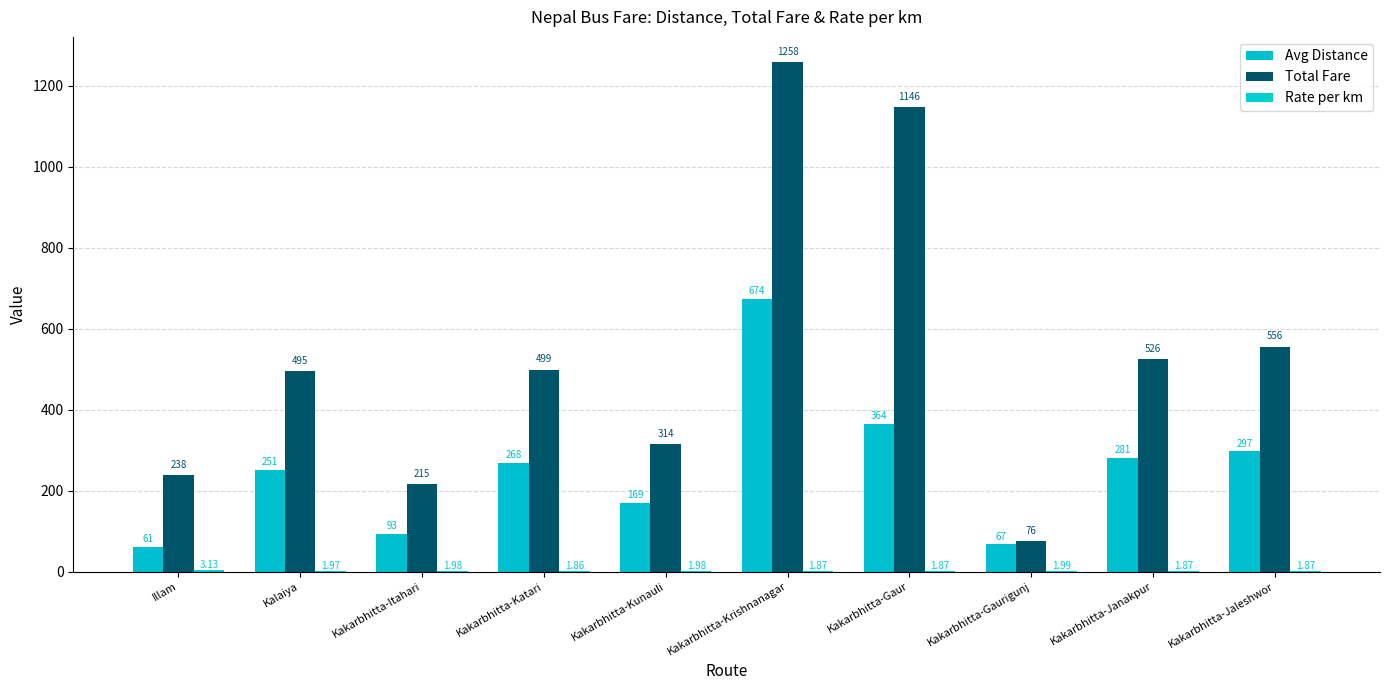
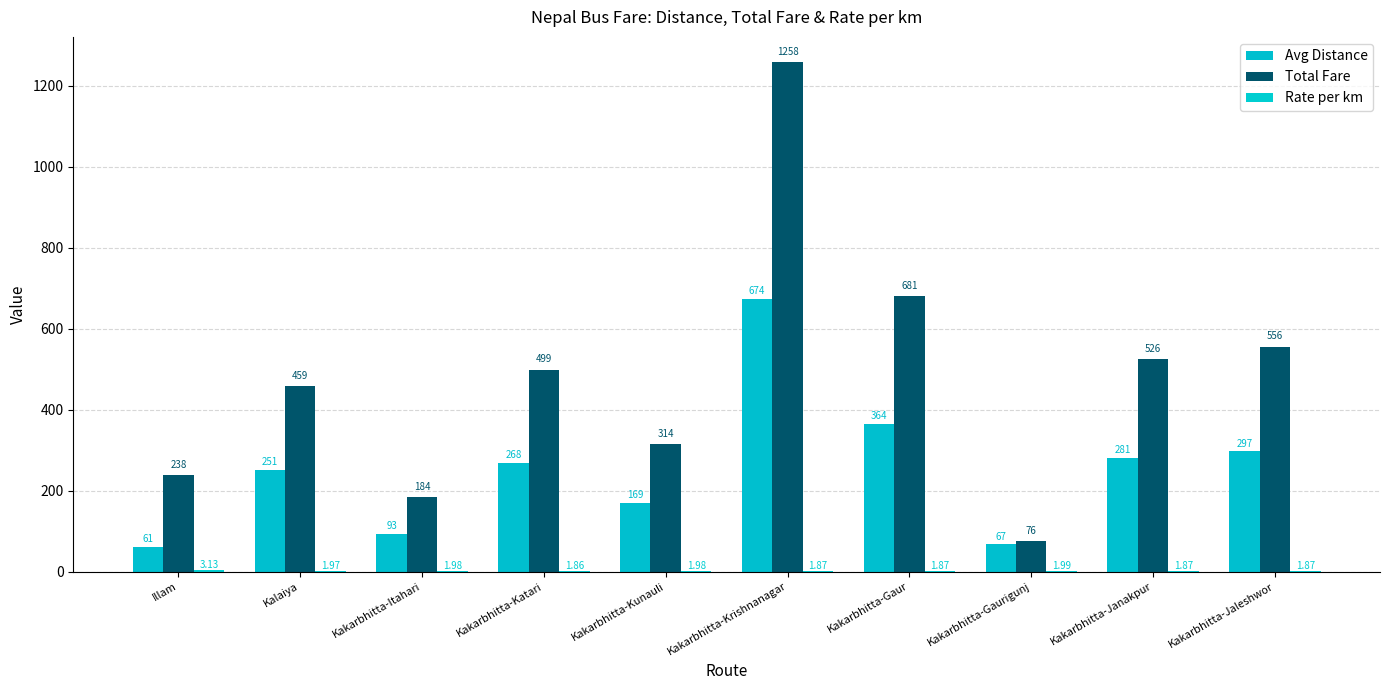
Total Fare, Kalaiya: 495 -> 459
Total Fare, Kakarbhitta-Itahari: 215 -> 184
Total Fare, Kakarbhitta-Gaur: 1146 -> 681
